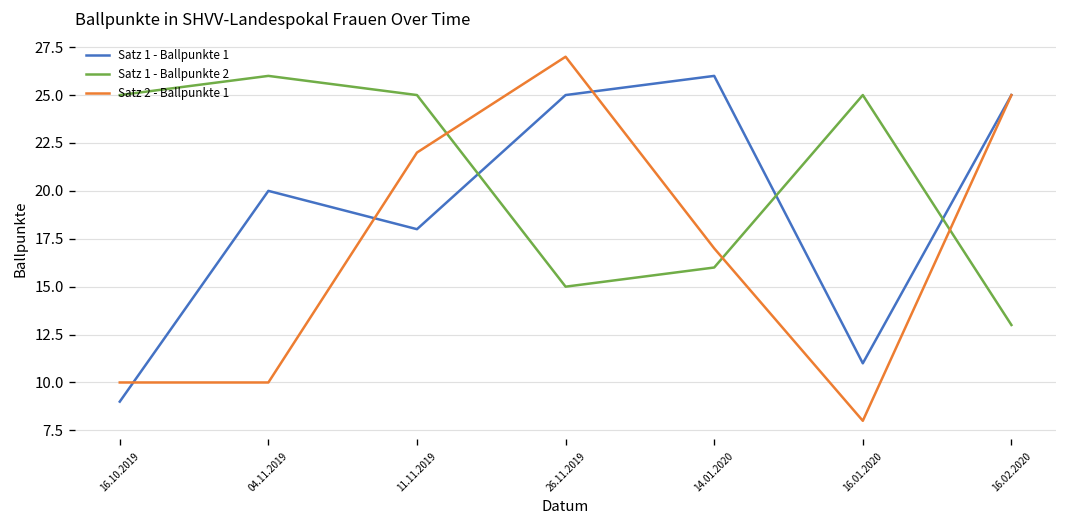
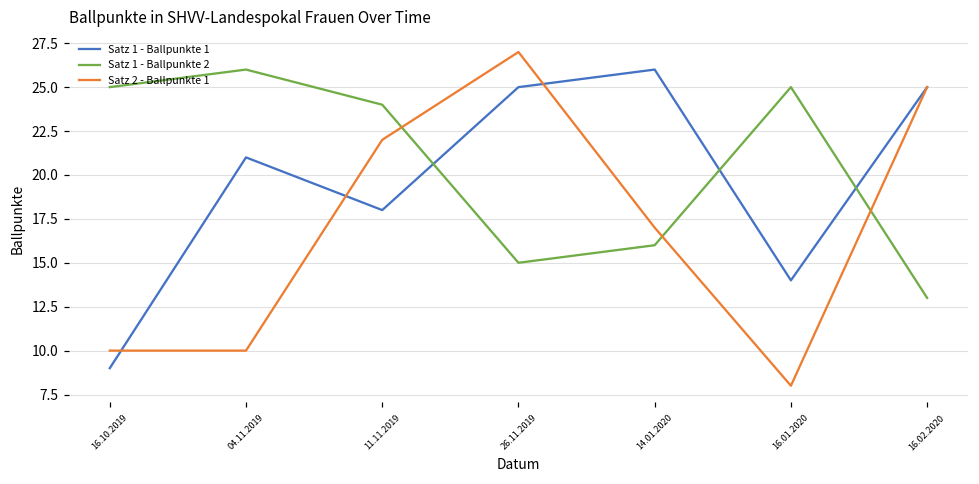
Satz 1 - Ballpunkte 1, 04.11.2019: 20 -> 21
Satz 1 - Ballpunkte 2, 11.11.2019: 25 -> 24
Satz 1 - Ballpunkte 1, 16.01.2020: 11 -> 14
